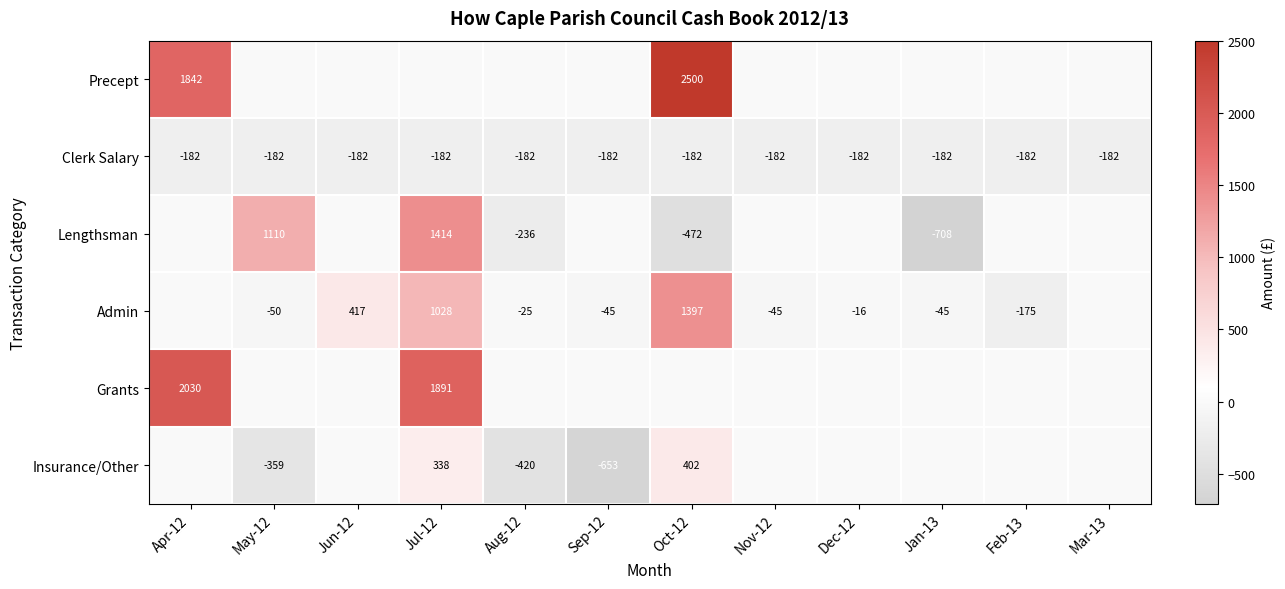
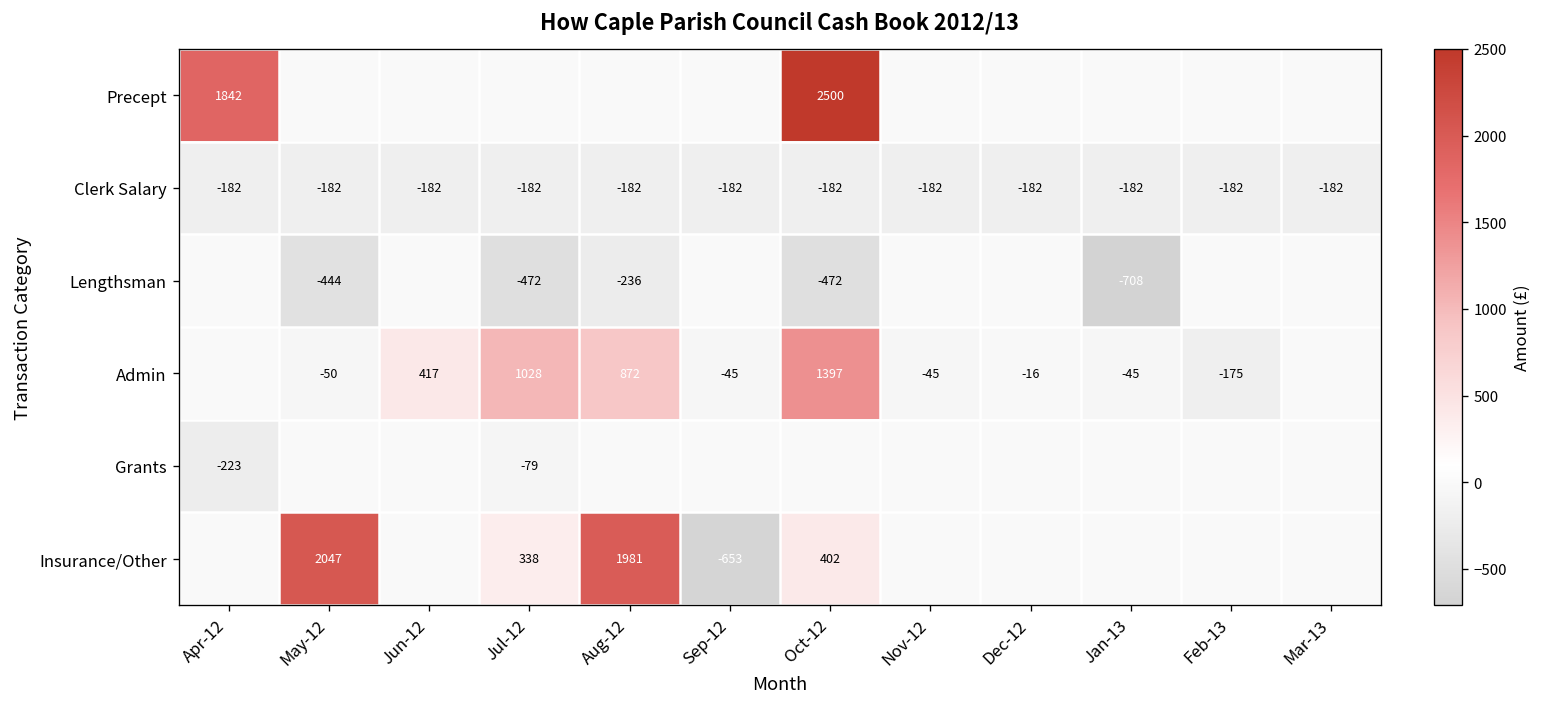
Lengthsman, May-12: 1110 -> -444
Lengthsman, Jul-12: 1414 -> -472
Admin, Aug-12: -25 -> 872
Grants, Apr-12: 2030 -> -223
Grants, Jul-12: 1891 -> -79
Insurance/Other, May-12: -359 -> 2047
Insurance/Other, Aug-12: -420 -> 1981
